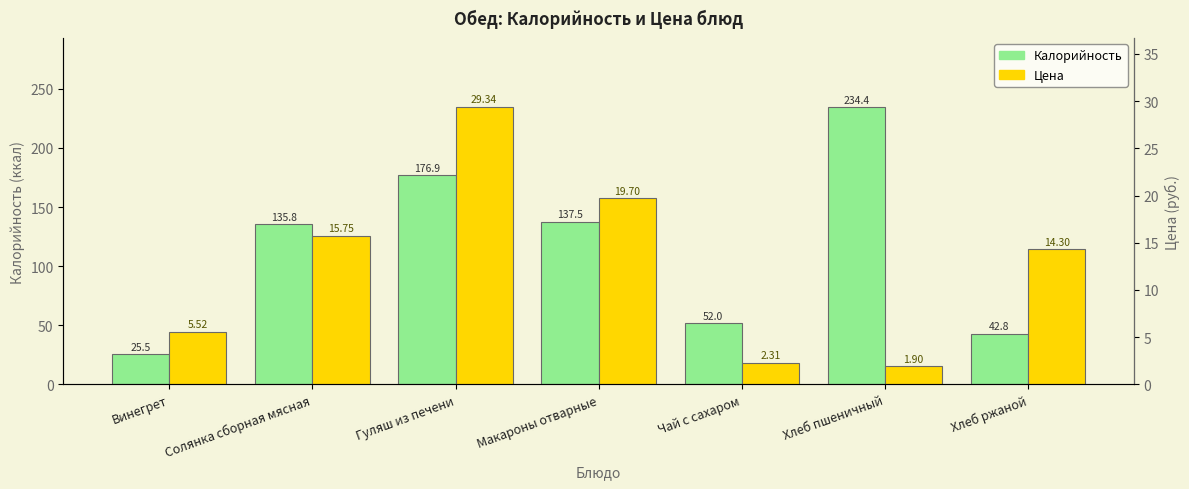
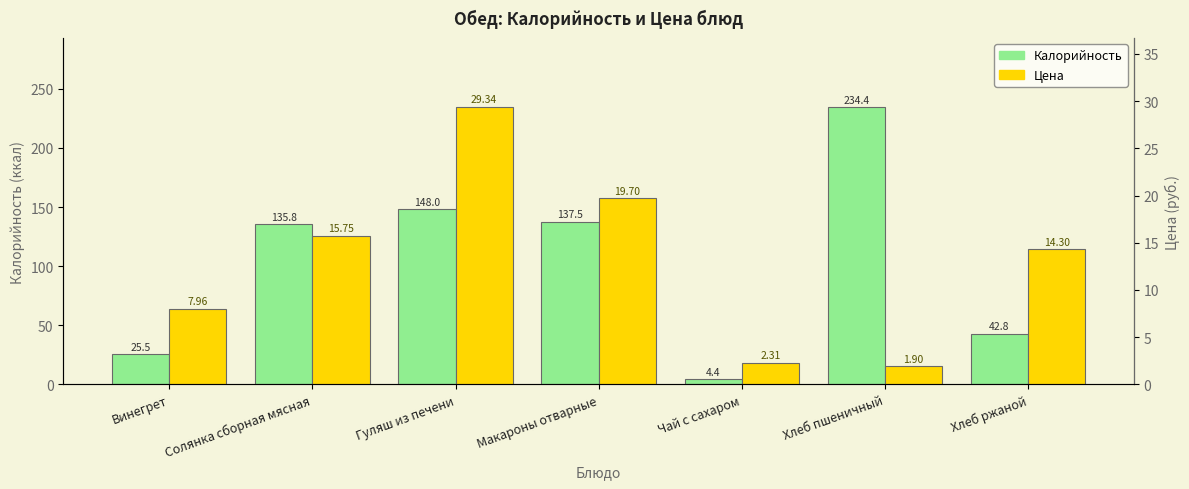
Калорийность, Гуляш из печени: 176.9 -> 148.0
Калорийность, Чай с сахаром: 52.0 -> 4.4
Цена, Винегрет: 5.52 -> 7.96
